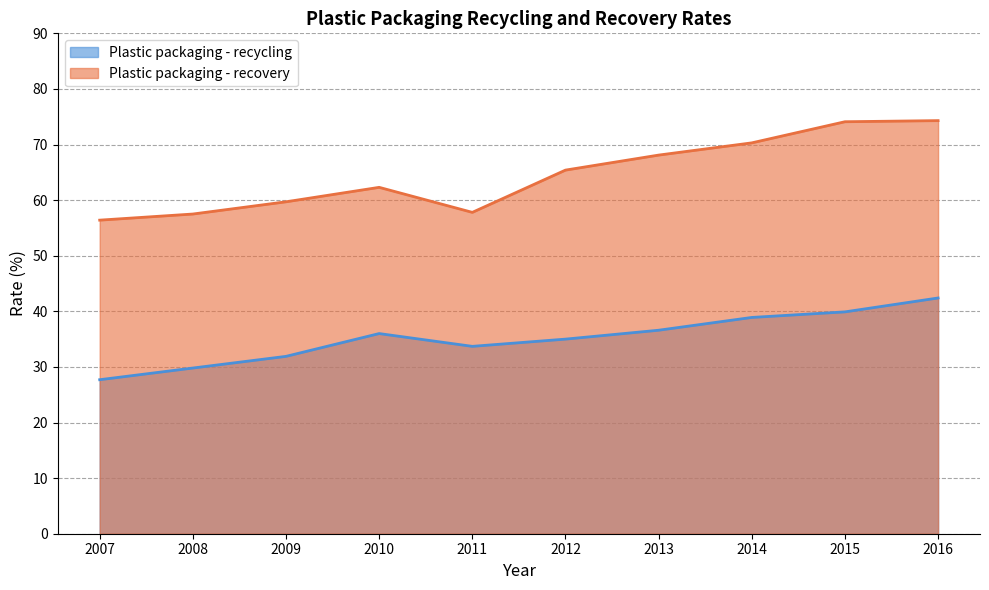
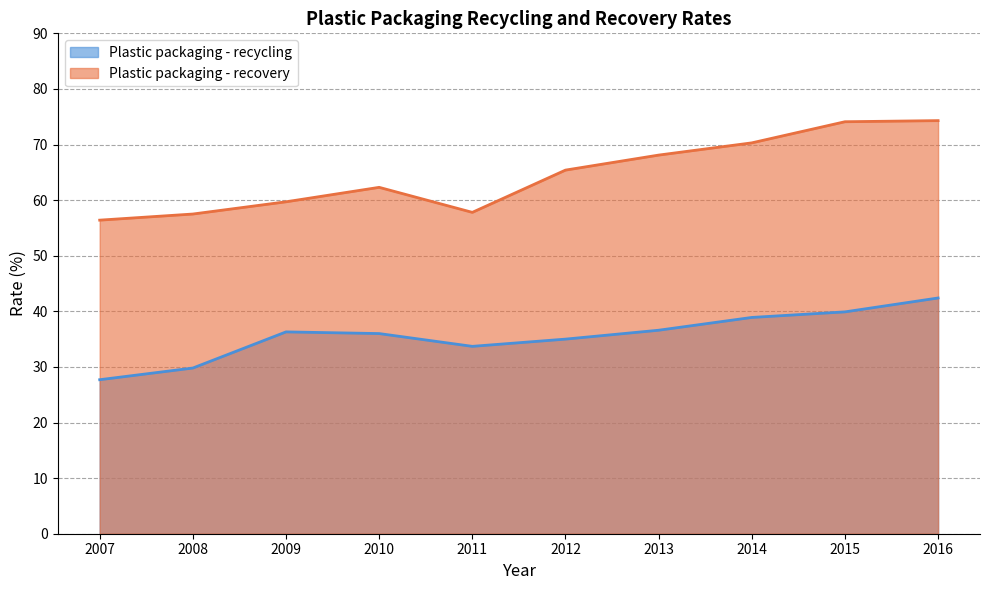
Plastic packaging - recycling, 2009: 32 -> 36
